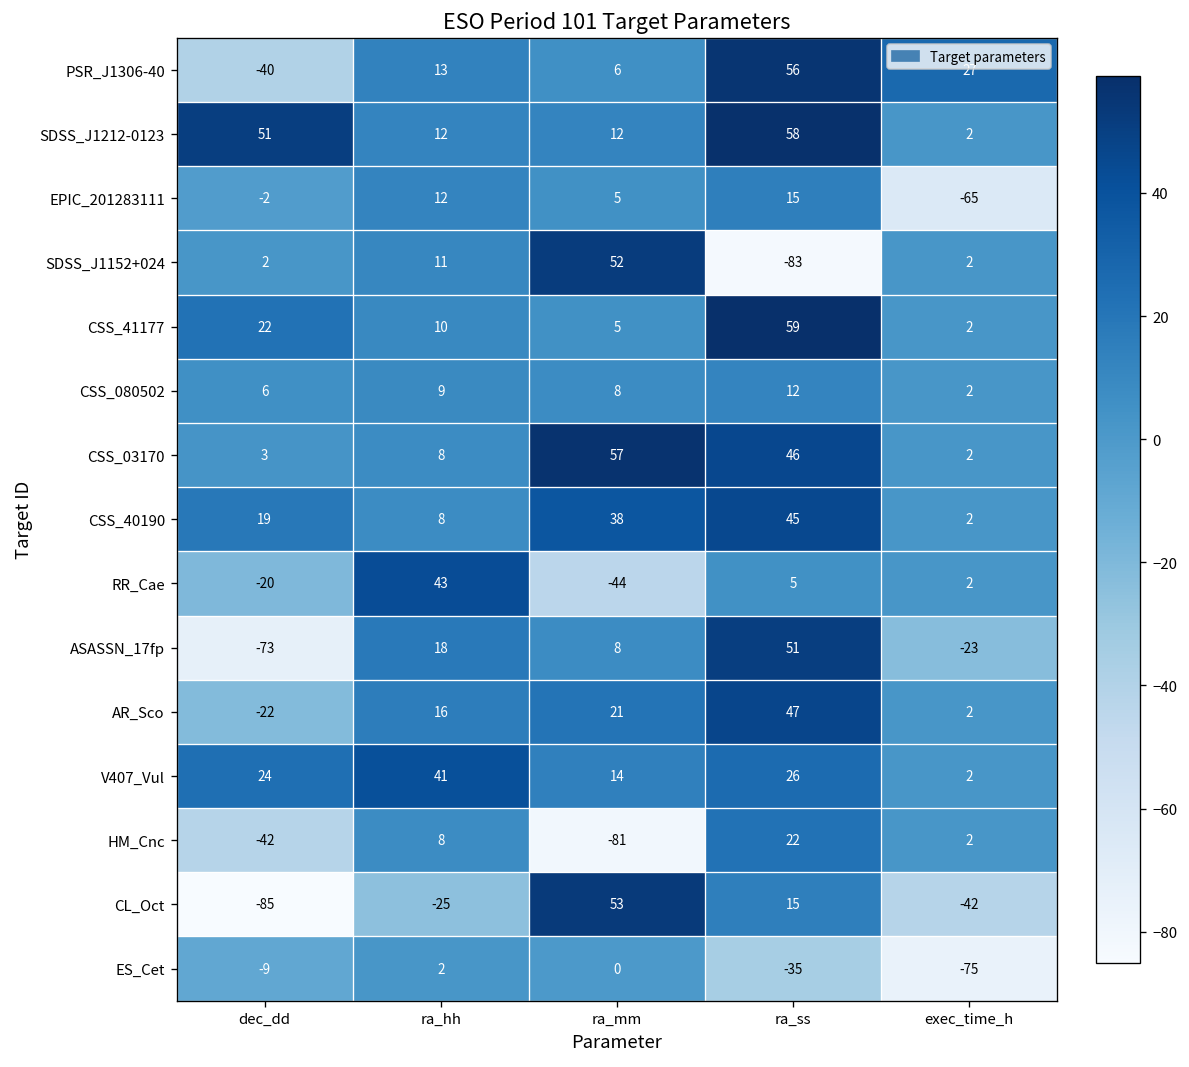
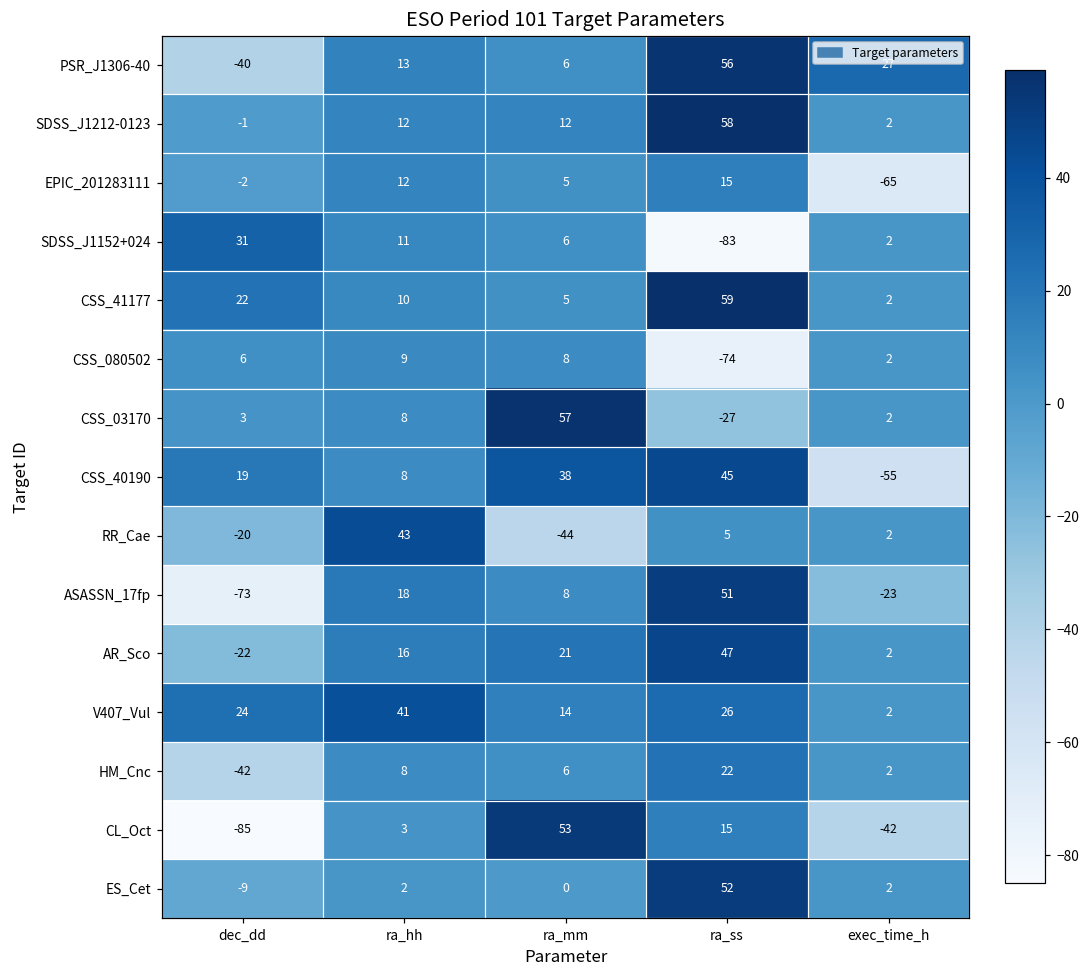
SDSS_J1212-0123, dec_dd: 51 -> -1
SDSS_J1152+024, dec_dd: 2 -> 31
SDSS_J1152+024, ra_mm: 52 -> 6
CSS_080502, ra_ss: 12 -> -74
CSS_03170, ra_ss: 46 -> -27
CSS_40190, exec_time_h: 2 -> -55
HM_Cnc, ra_mm: -81 -> 6
CL_Oct, ra_hh: -25 -> 3
ES_Cet, ra_ss: -35 -> 52
ES_Cet, exec_time_h: -75 -> 2
